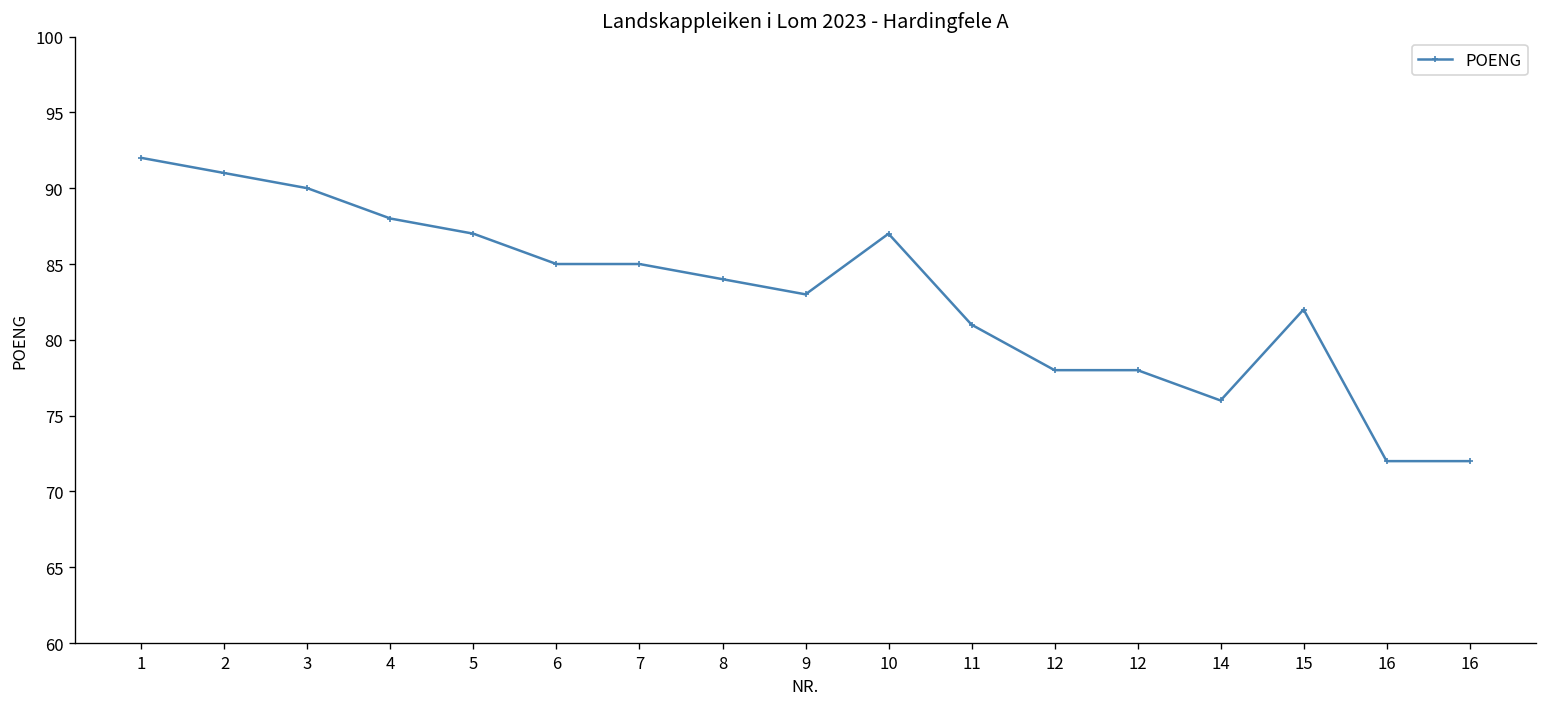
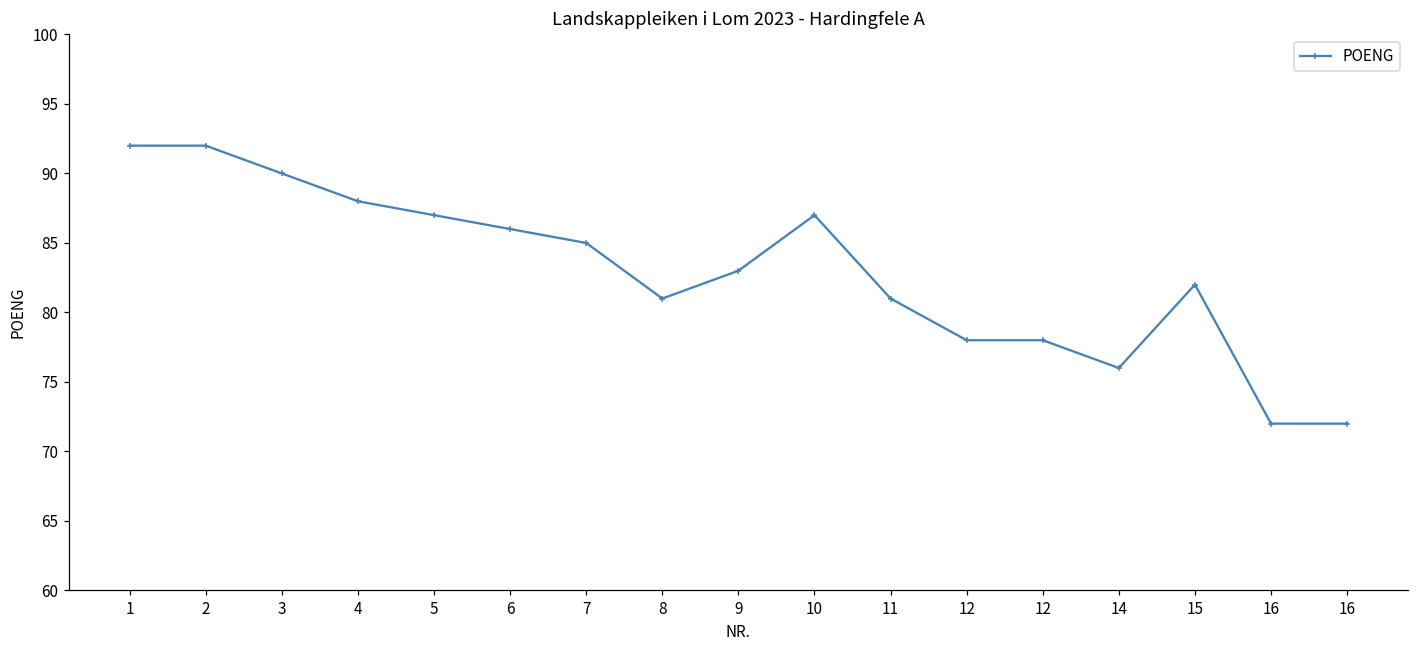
2: 91 -> 92
6: 85 -> 86
8: 84 -> 81
